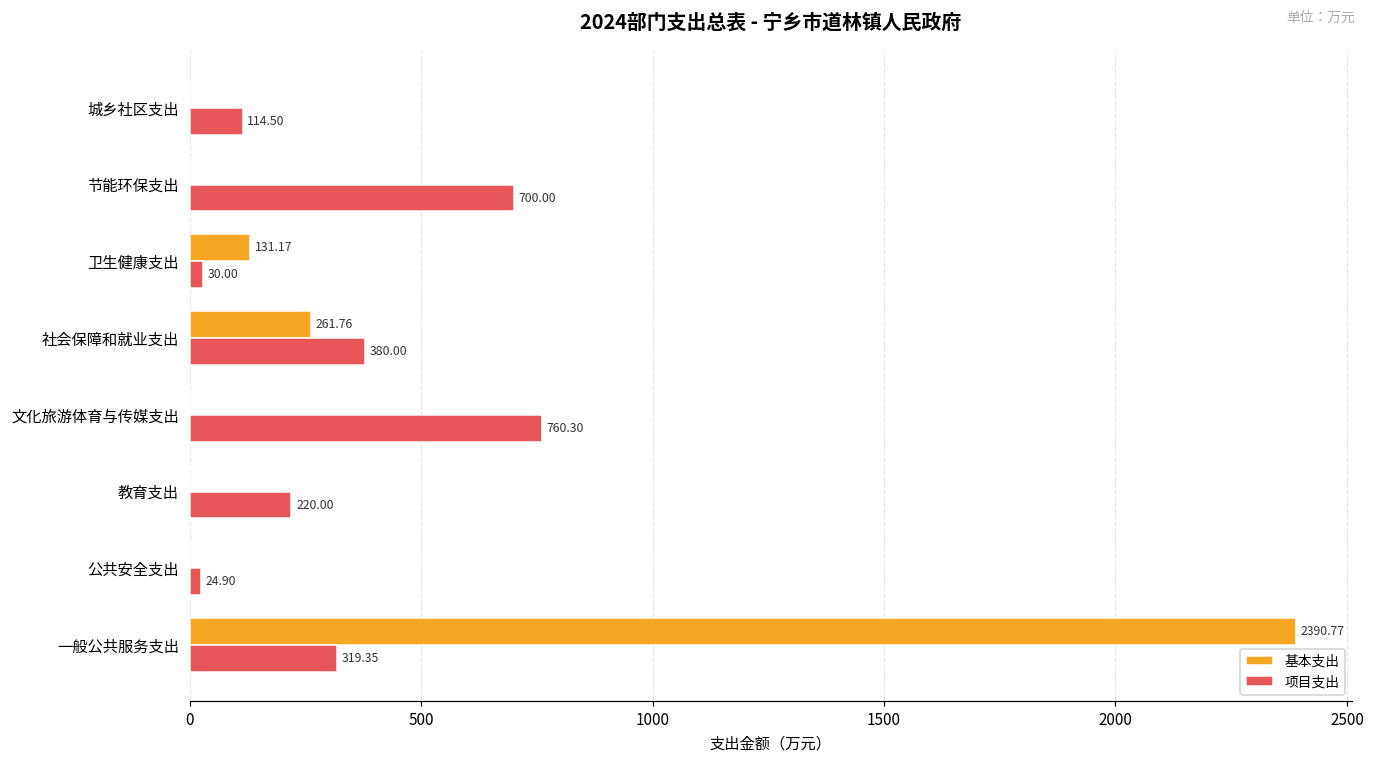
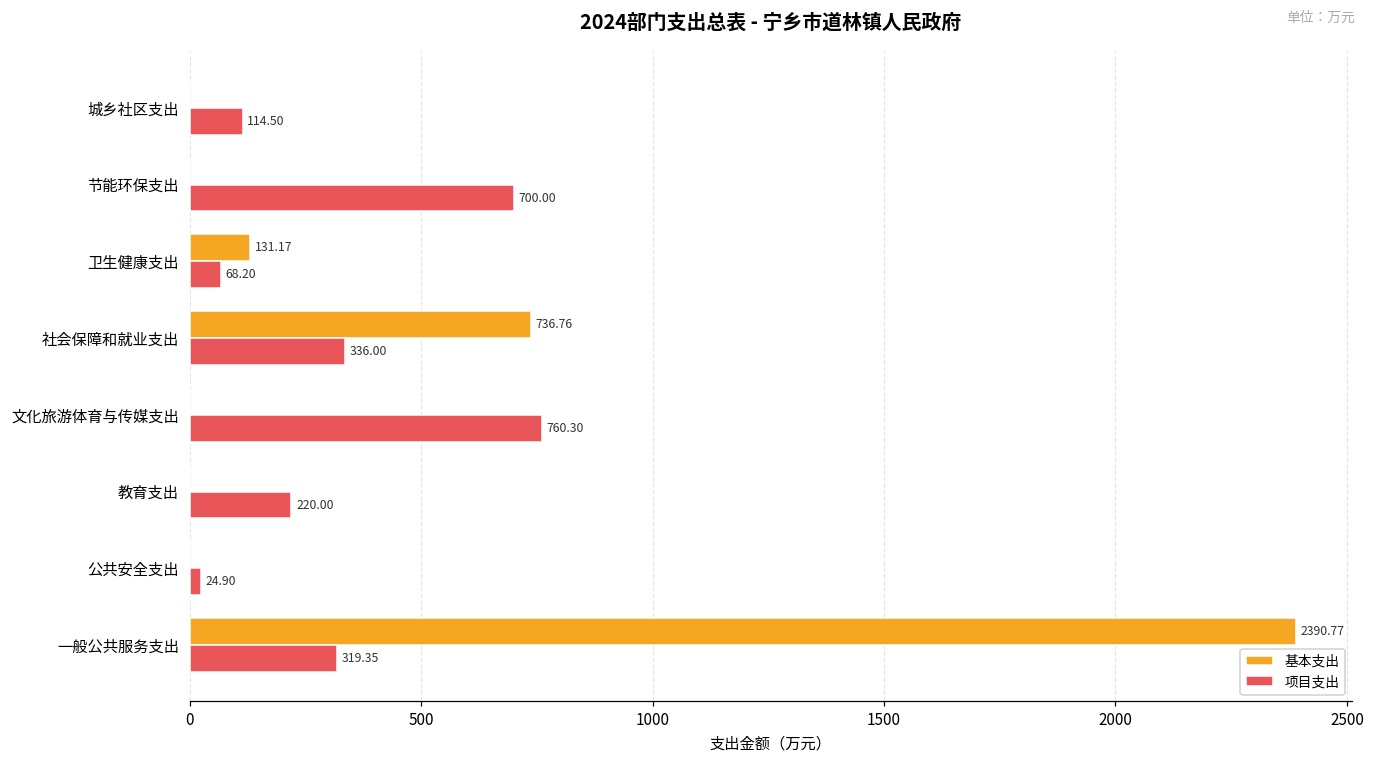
项目支出, 卫生健康支出: 30.00 -> 68.20
基本支出, 社会保障和就业支出: 261.76 -> 736.76
项目支出, 社会保障和就业支出: 380.00 -> 336.00
